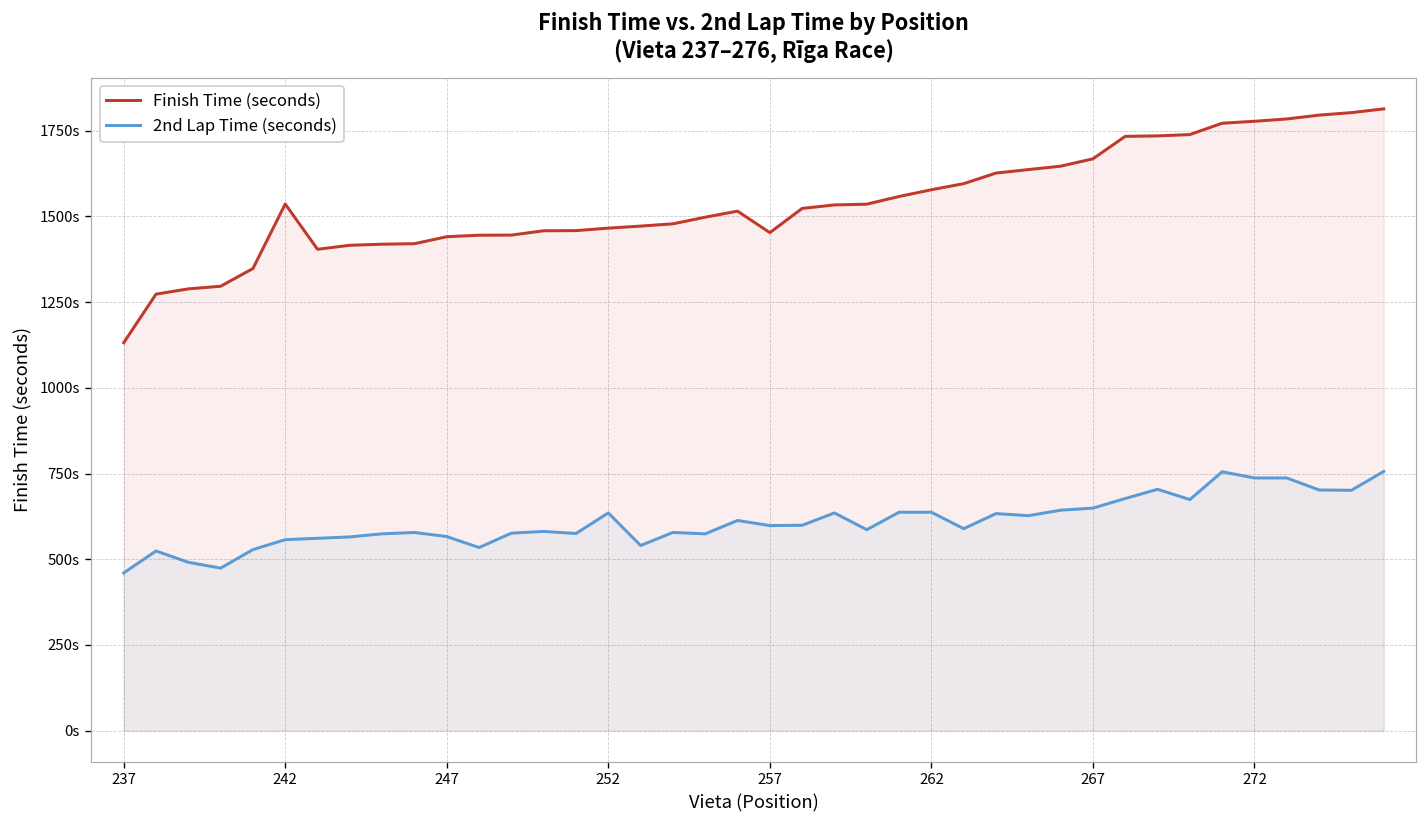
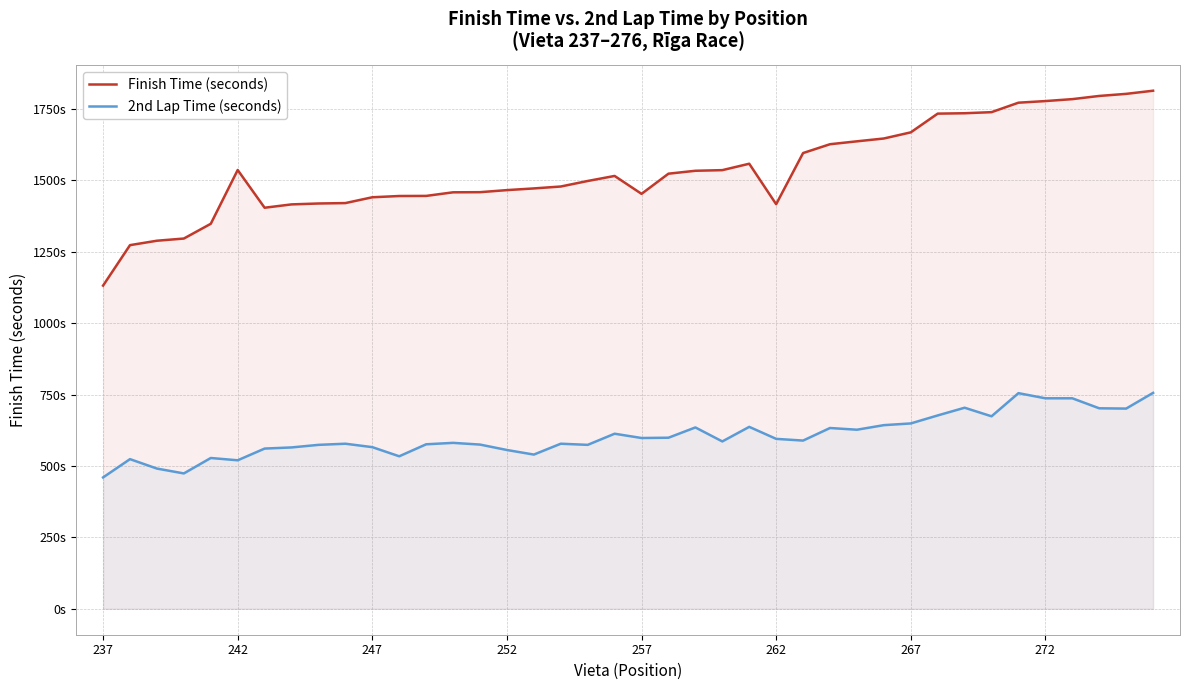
2nd Lap Time (seconds), 242: 560s -> 520s
2nd Lap Time (seconds), 252: 640s -> 560s
Finish Time (seconds), 262: 1580s -> 1420s
2nd Lap Time (seconds), 262: 640s -> 600s
